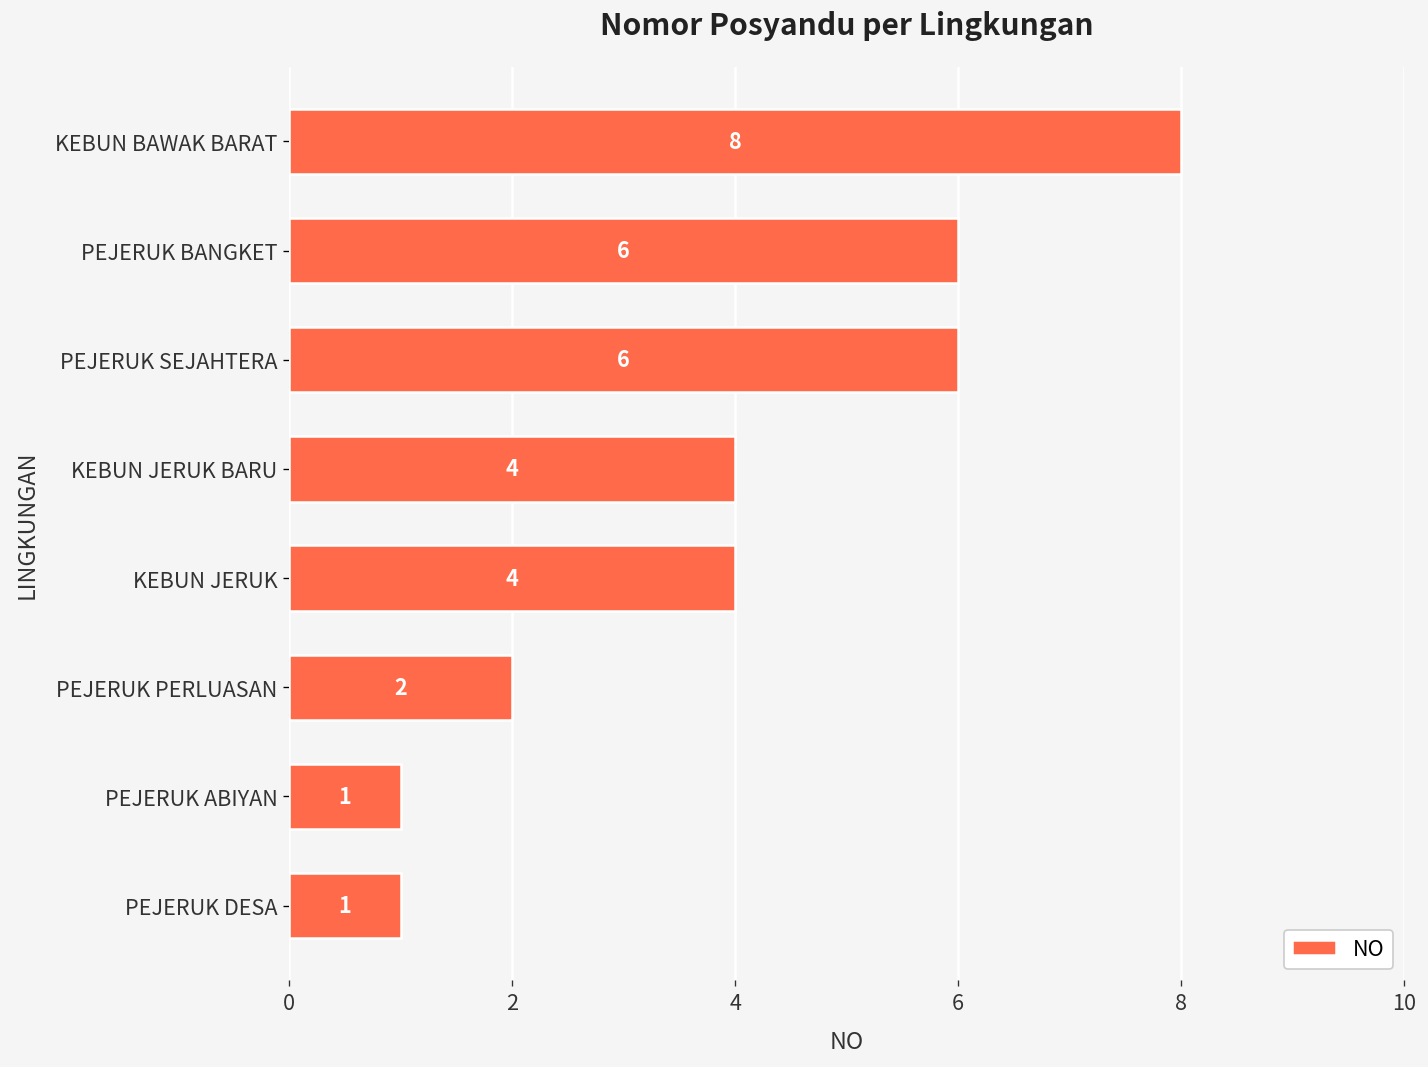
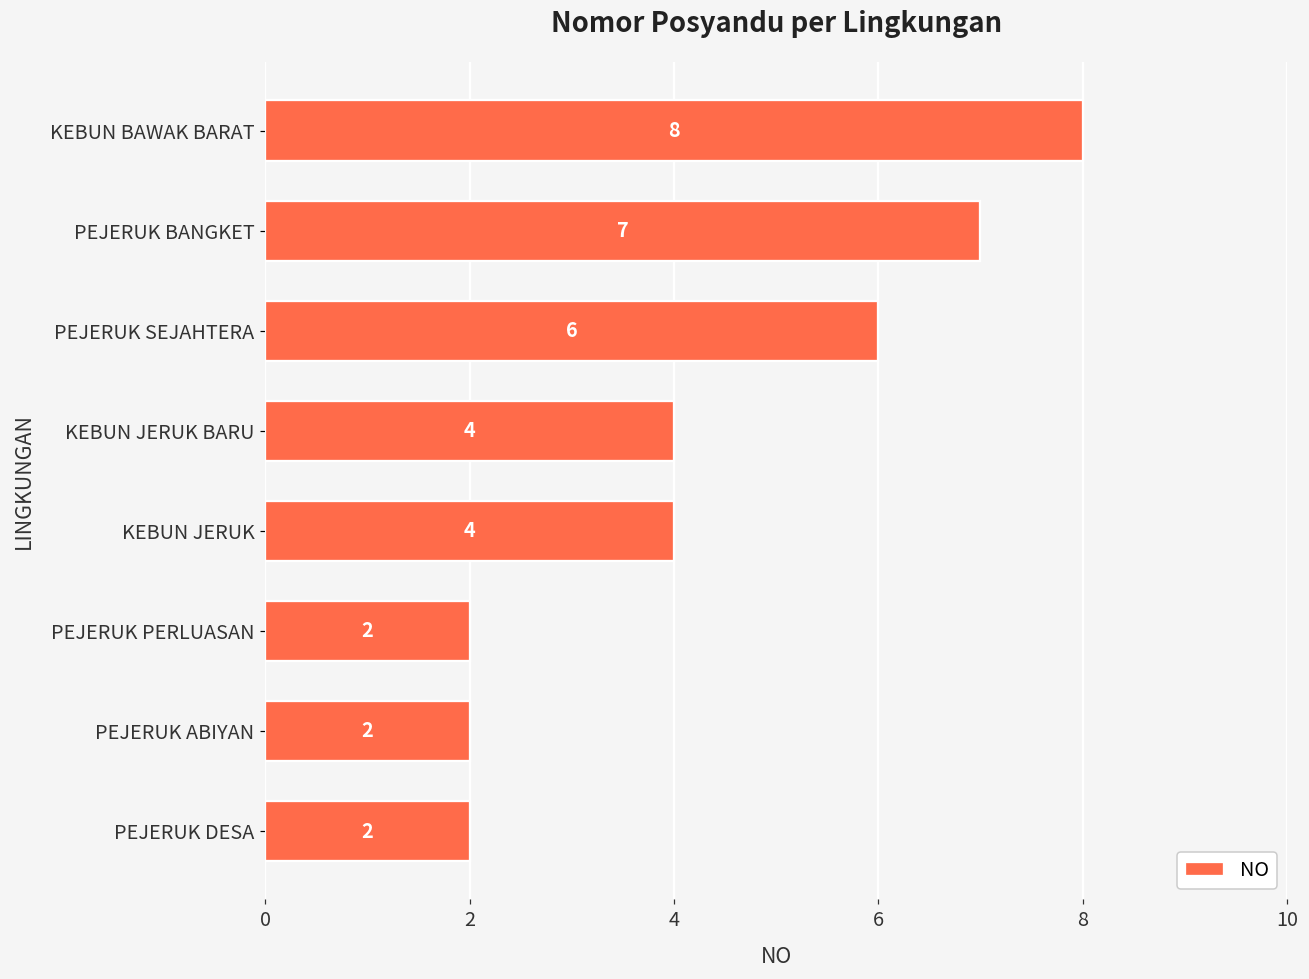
PEJERUK BANGKET: 6 -> 7
PEJERUK ABIYAN: 1 -> 2
PEJERUK DESA: 1 -> 2
